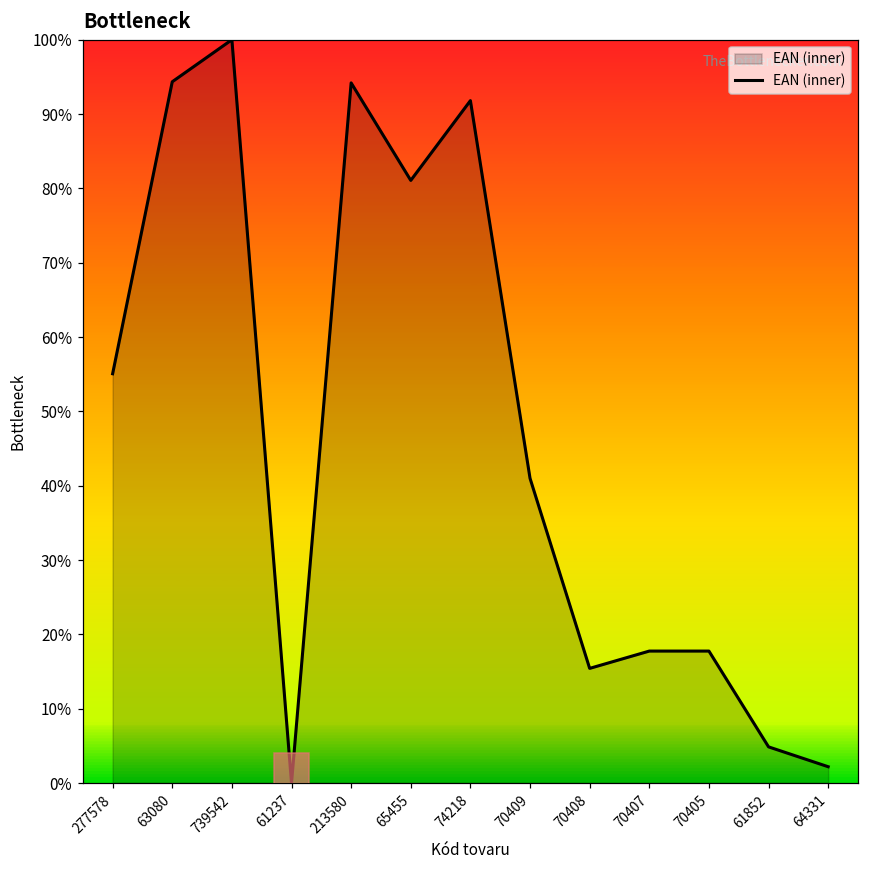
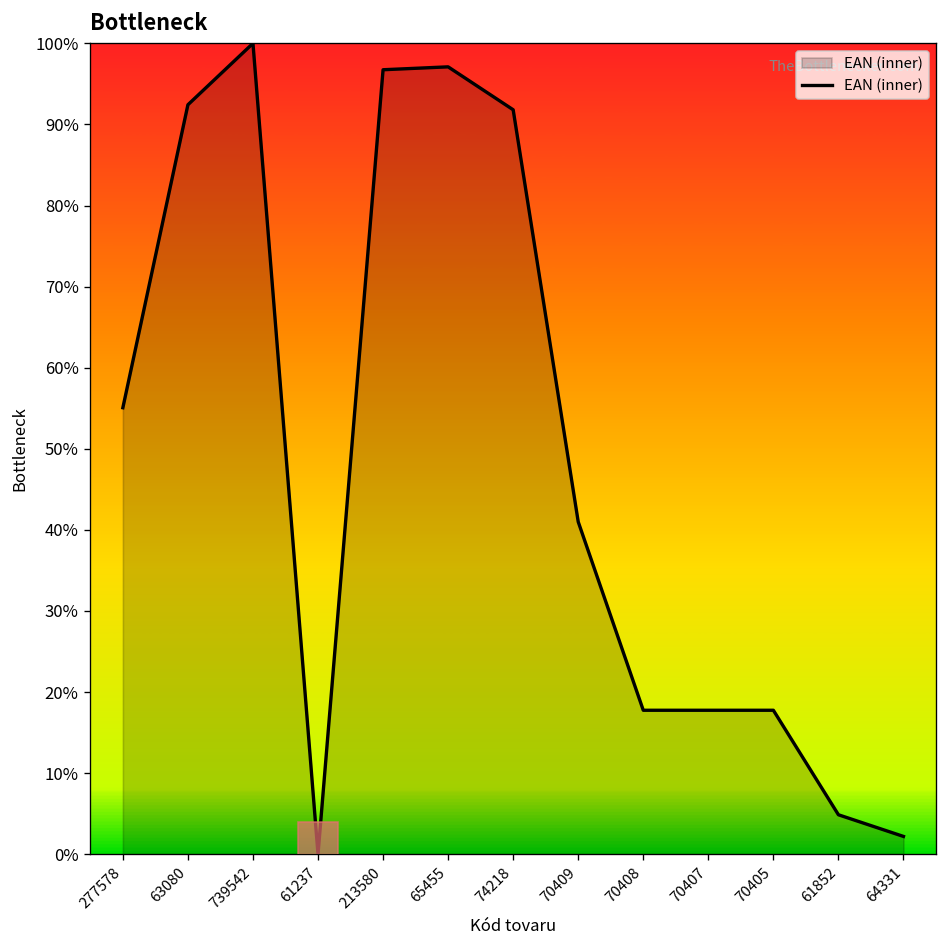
63080: 94% -> 92%
213580: 94% -> 97%
65455: 81% -> 97%
70408: 15% -> 18%
